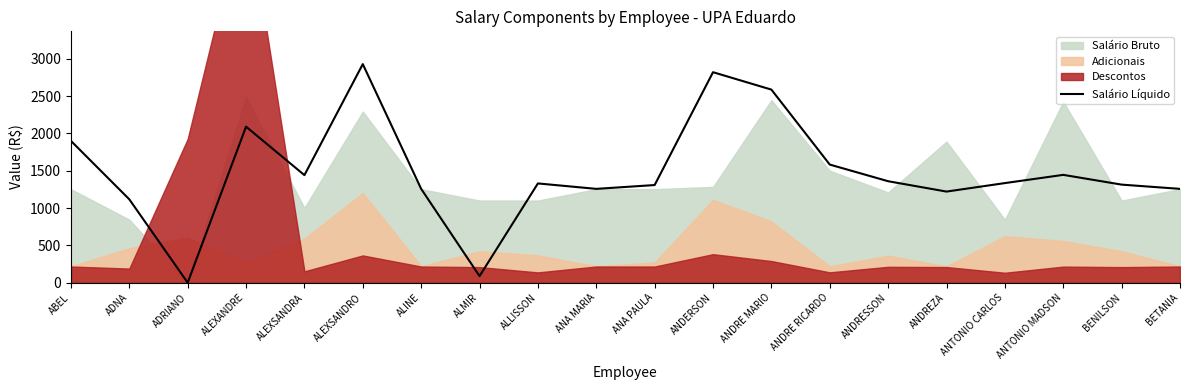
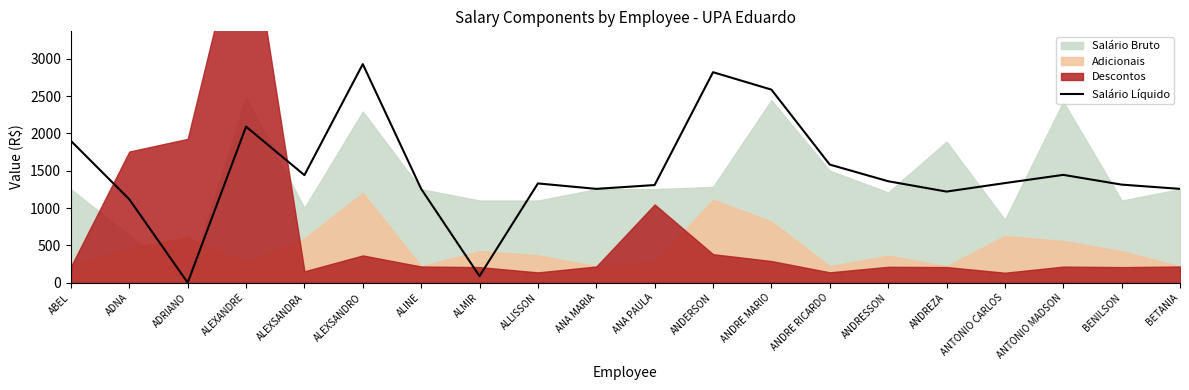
Salário Bruto, ADNA: 800 -> 600
Descontos, ADNA: 200 -> 1800
Descontos, ANA PAULA: 200 -> 1000
